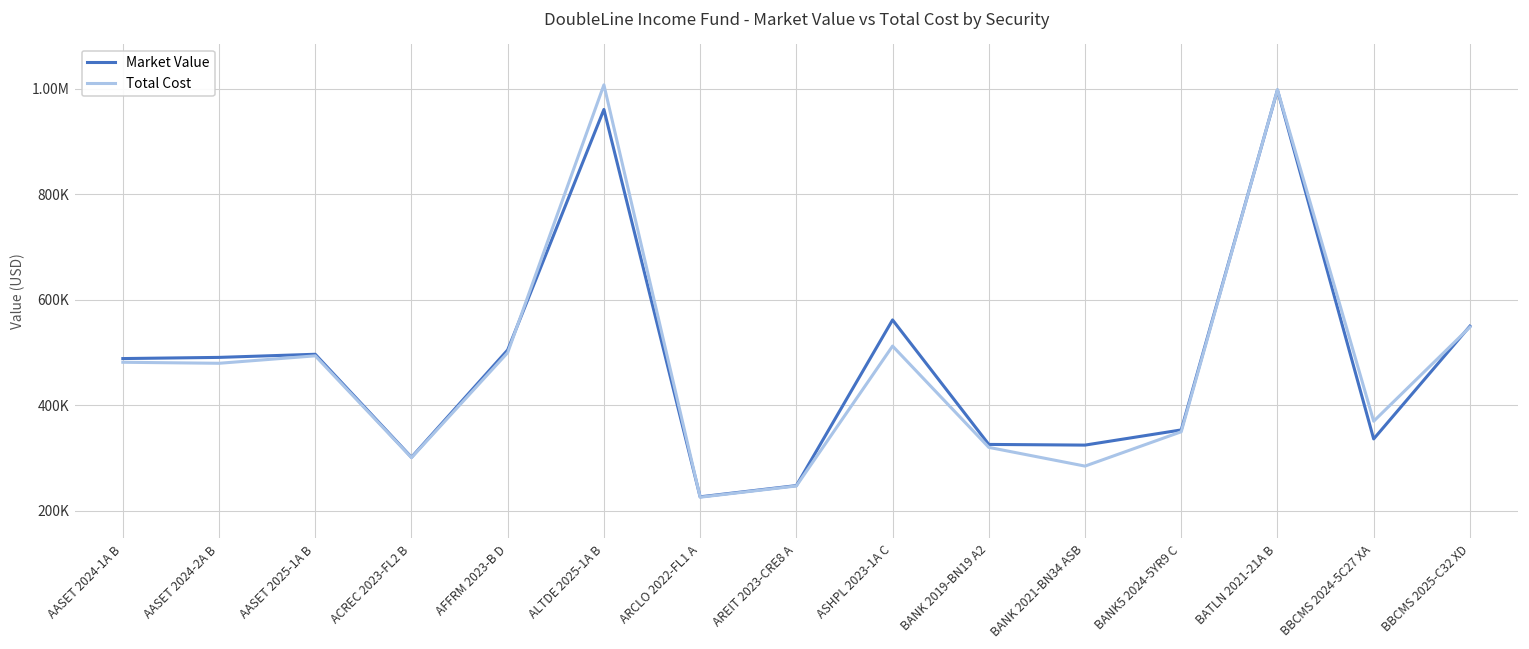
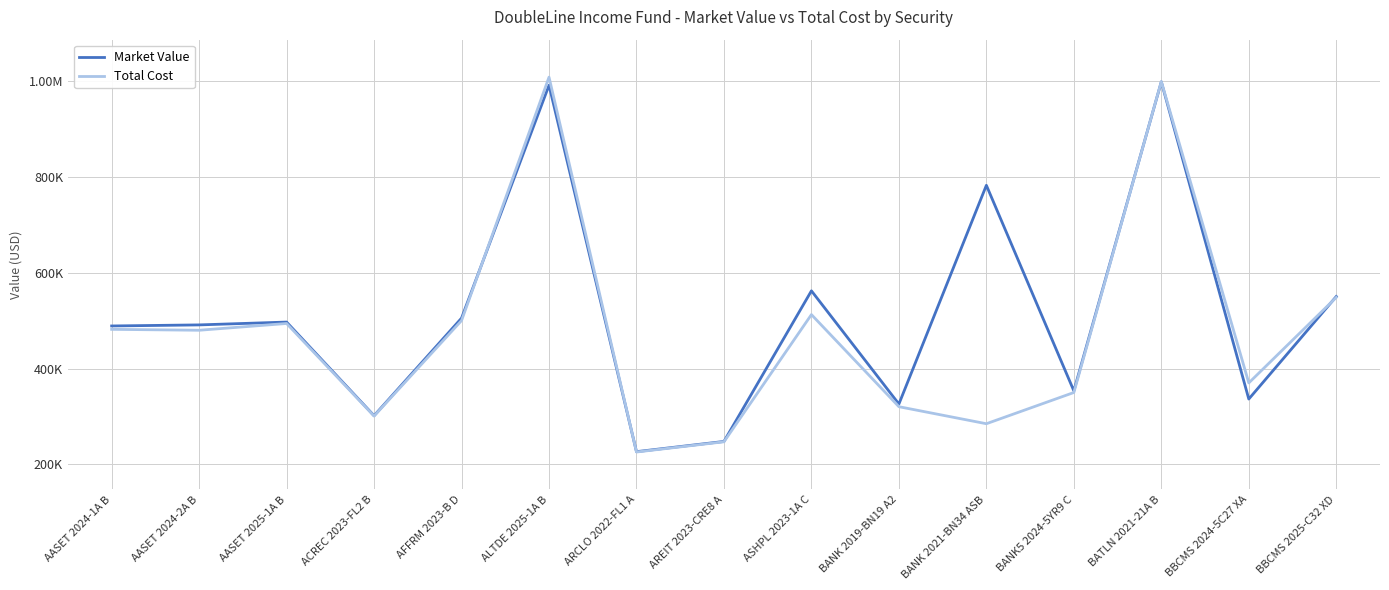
Market Value, ALTDE 2025-1A B: 960000 -> 990000
Market Value, BANK 2021-BN34 ASB: 320000 -> 780000
